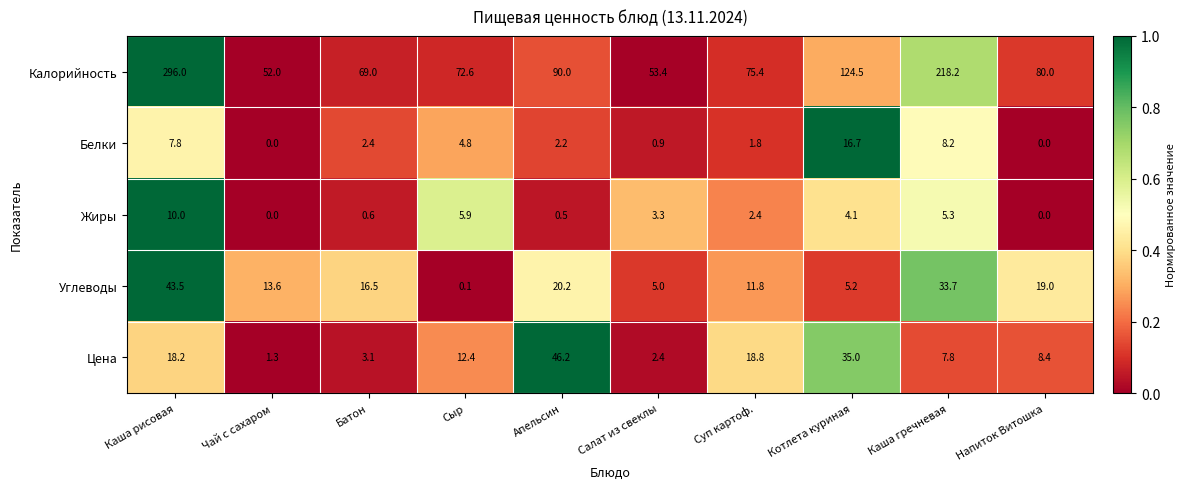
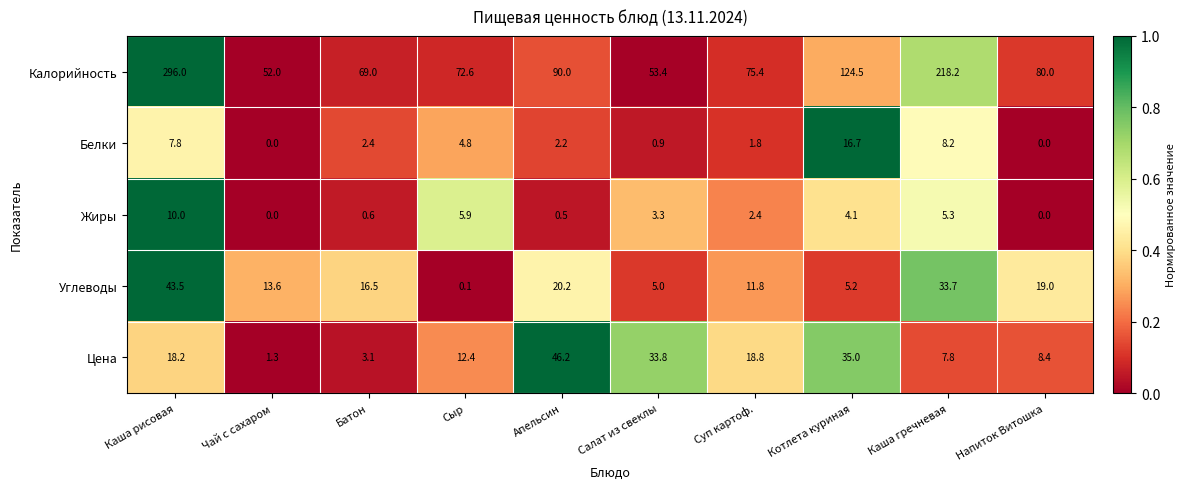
Цена, Салат из свеклы: 2.4 -> 33.8
